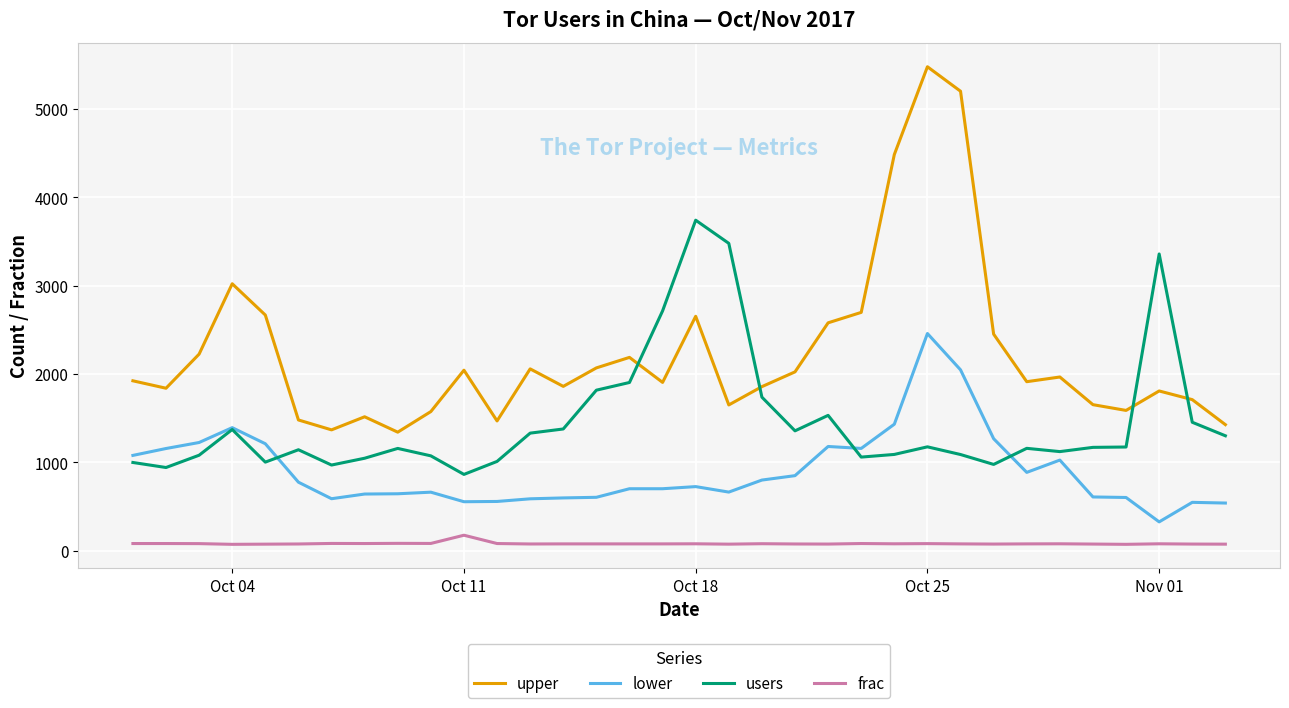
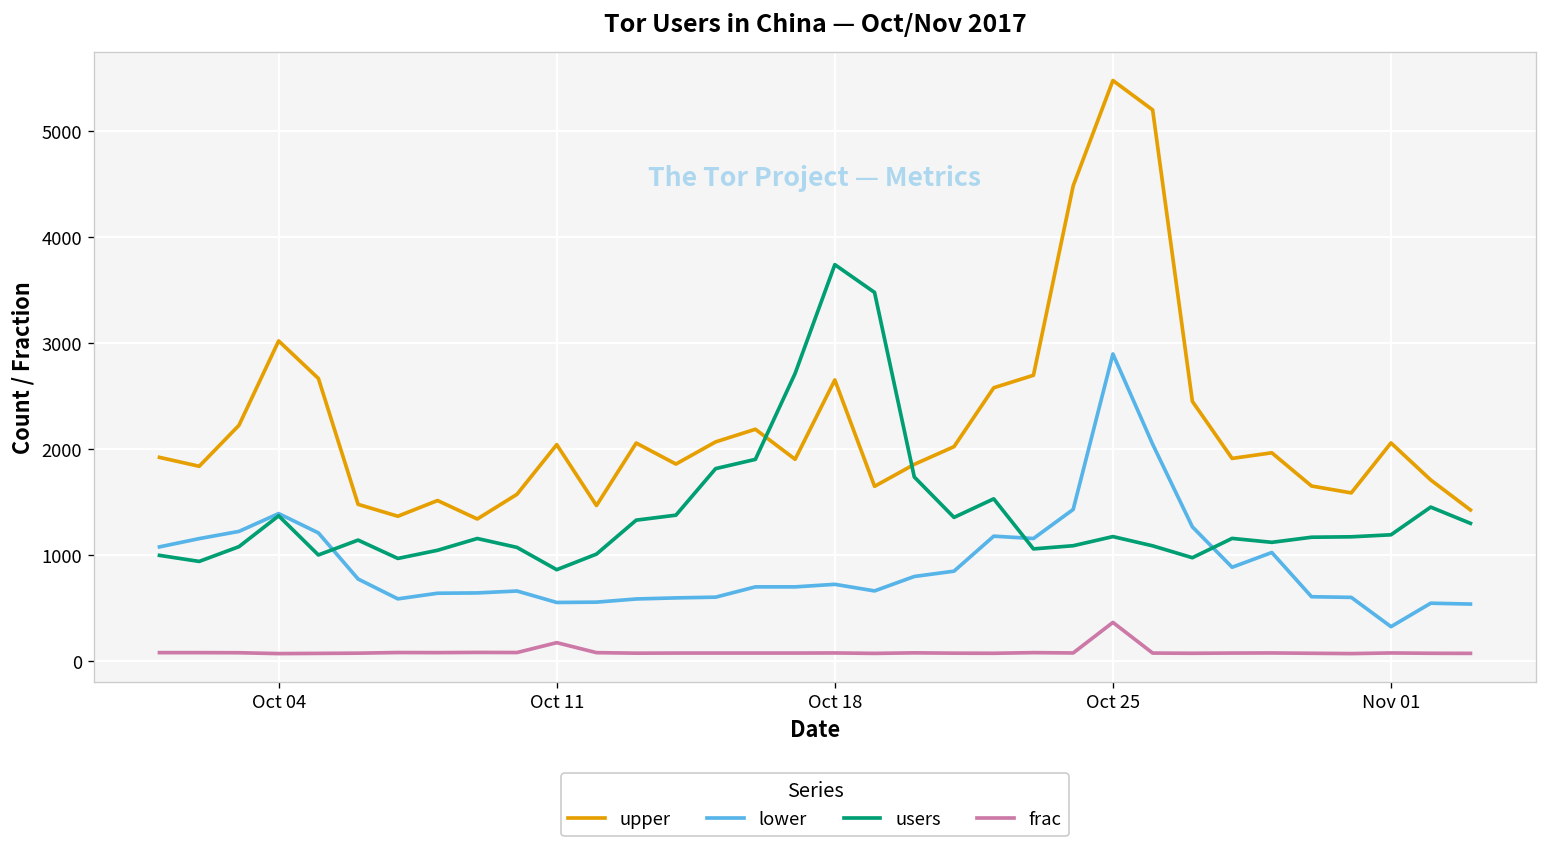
lower, Oct 25: 2500 -> 2900
frac, Oct 25: 100 -> 400
upper, Nov 01: 1800 -> 2100
users, Nov 01: 3400 -> 1200
